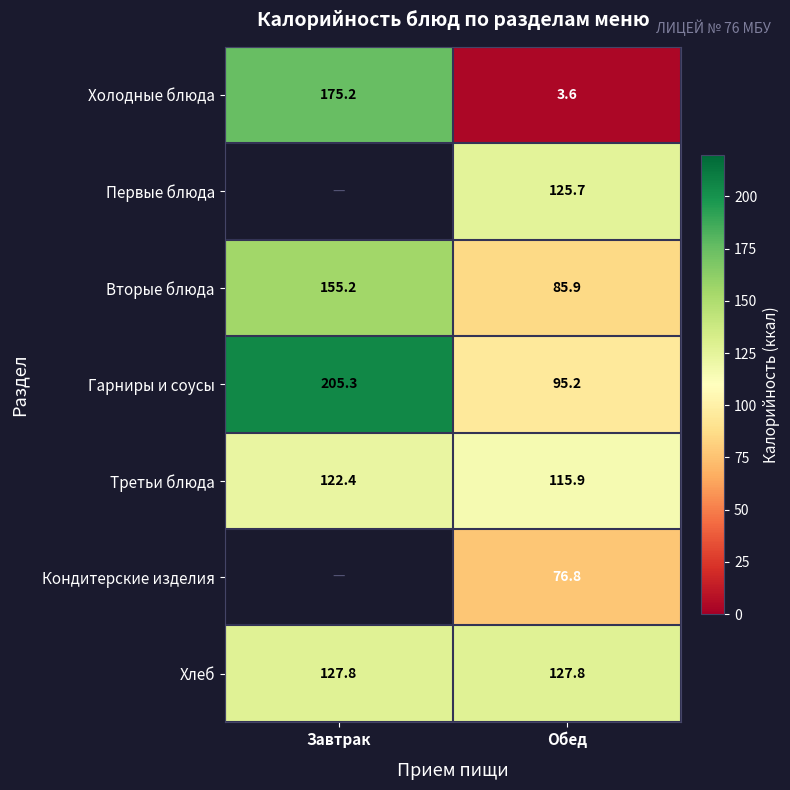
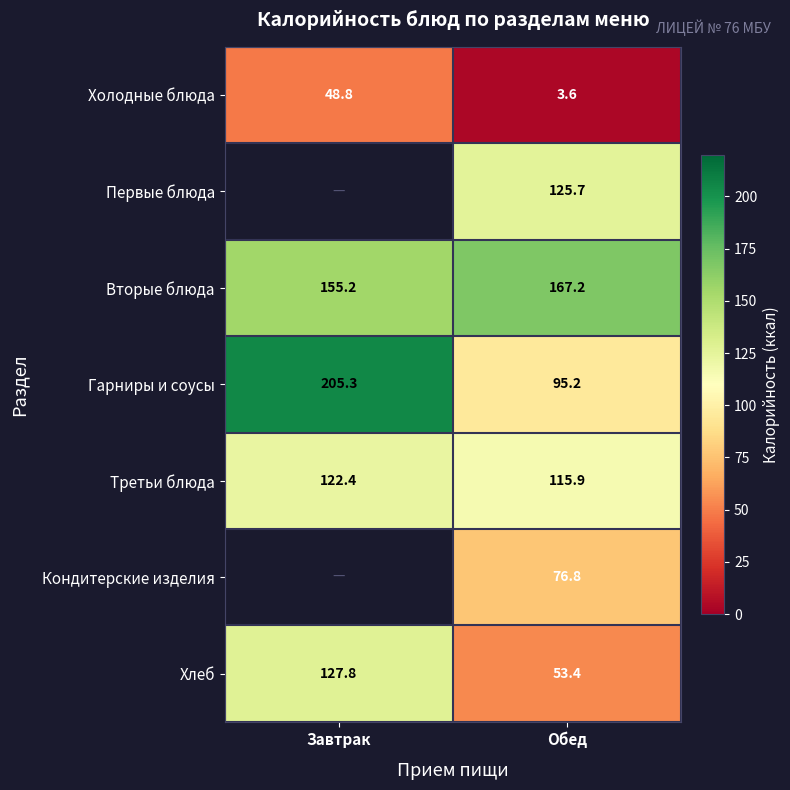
Холодные блюда, Завтрак: 175.2 -> 48.8
Вторые блюда, Обед: 85.9 -> 167.2
Хлеб, Обед: 127.8 -> 53.4
